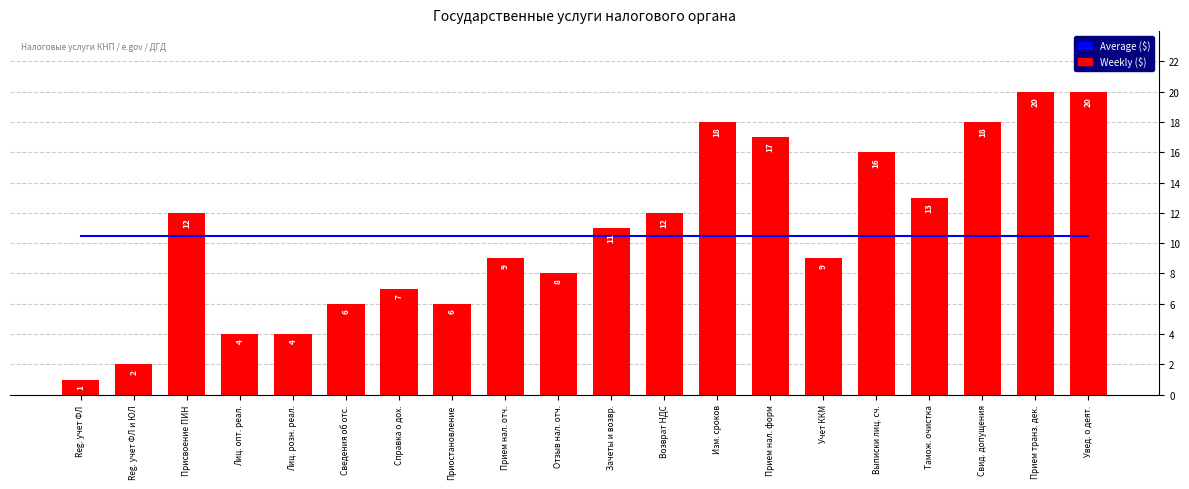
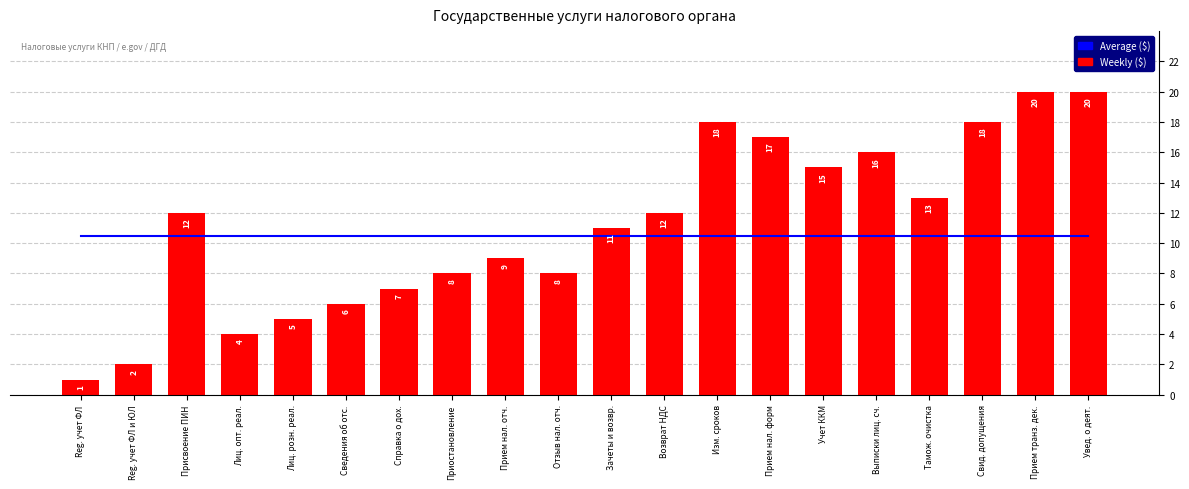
Weekly ($), Лиц. розн. реал.: 4 -> 5
Weekly ($), Приостановление: 6 -> 8
Weekly ($), Учет ККМ: 9 -> 15
